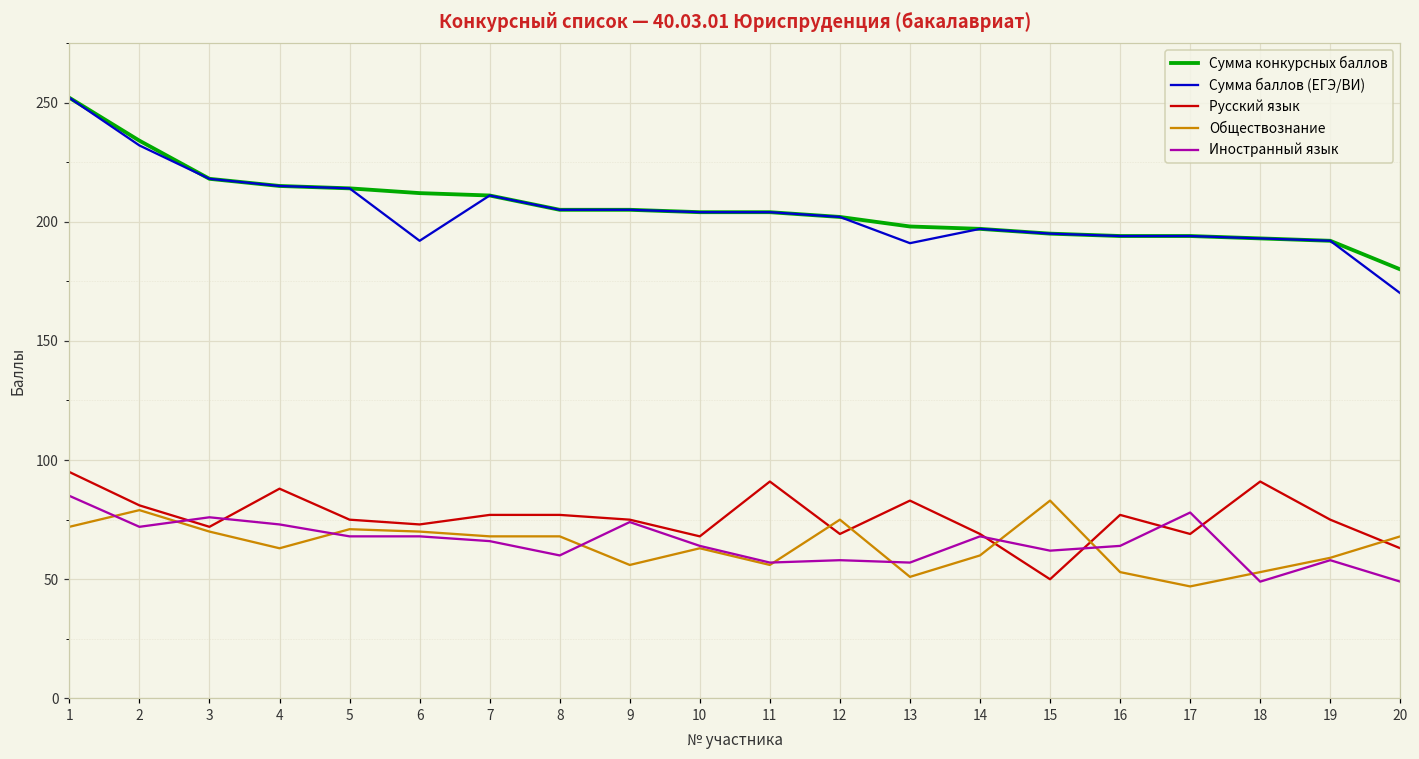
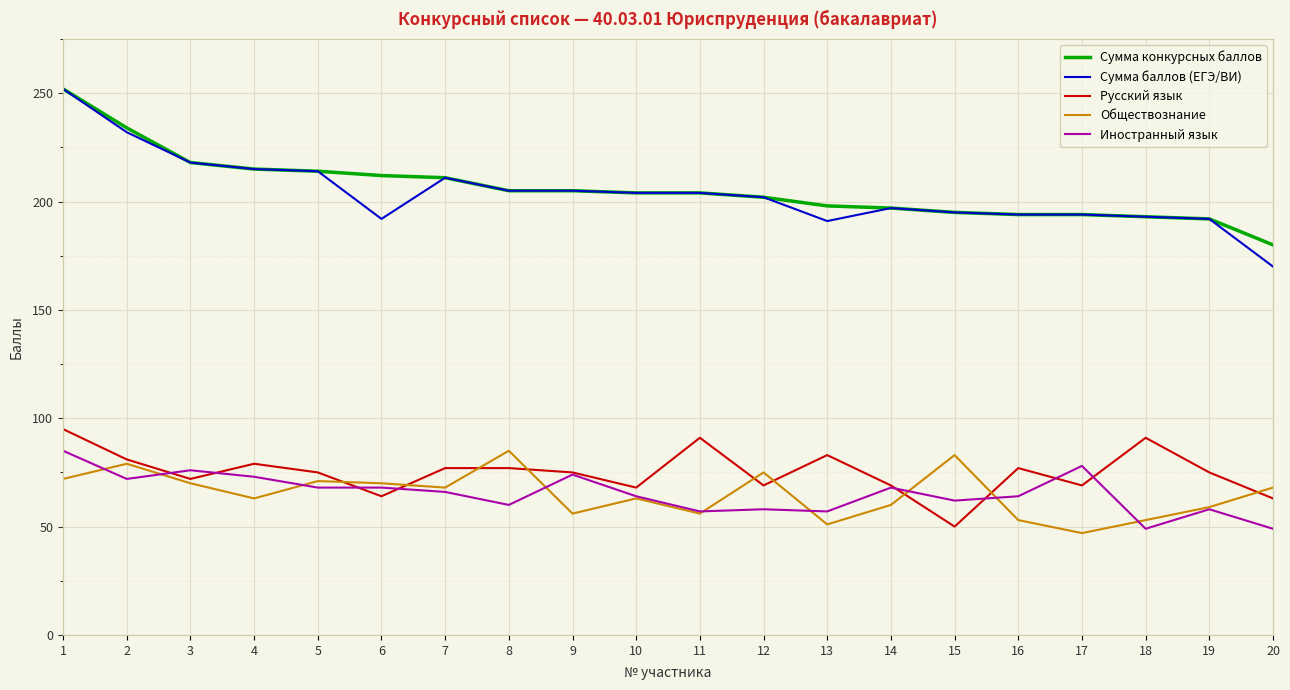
Русский язык, 4: 88 -> 79
Русский язык, 6: 73 -> 64
Обществознание, 8: 68 -> 85
